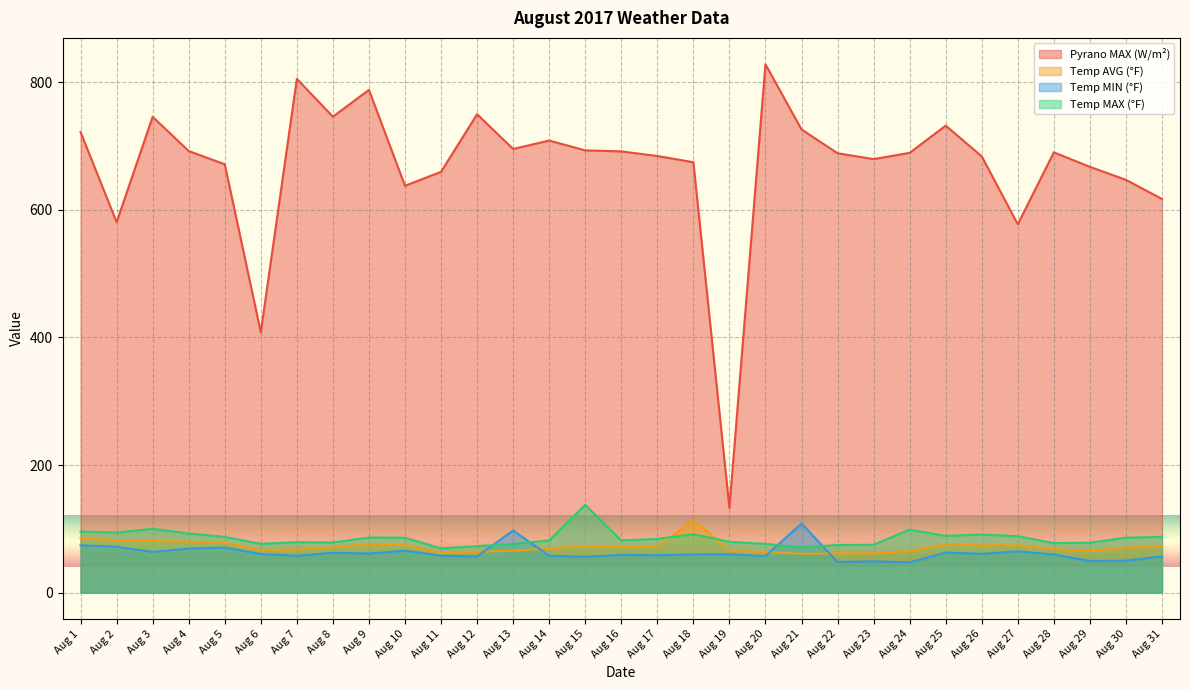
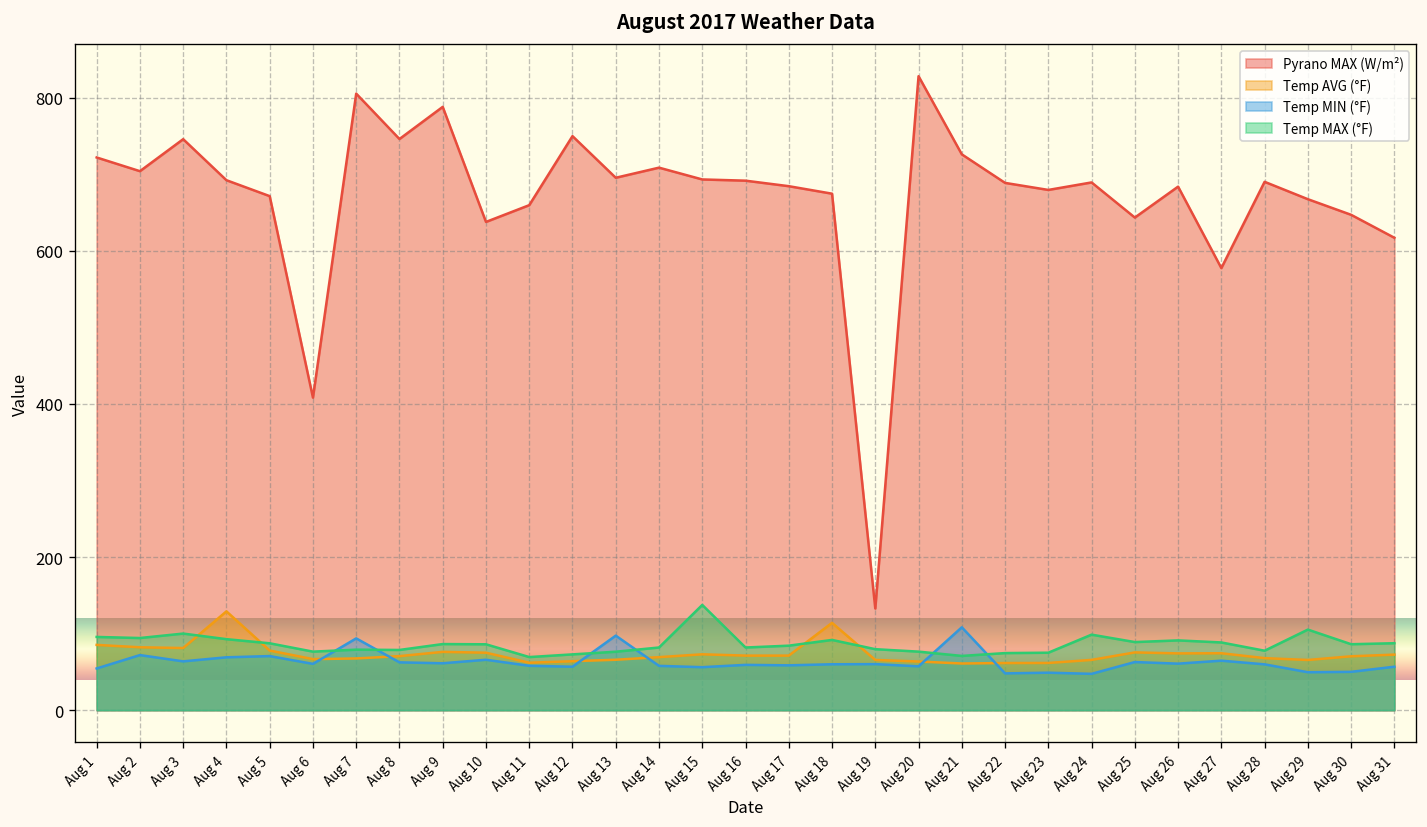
Temp MIN (°F), Aug 1: 70 -> 50
Pyrano MAX (W/m²), Aug 2: 580 -> 700
Temp AVG (°F), Aug 4: 80 -> 130
Temp MIN (°F), Aug 7: 60 -> 90
Pyrano MAX (W/m²), Aug 25: 730 -> 640
Temp MAX (°F), Aug 29: 80 -> 110
